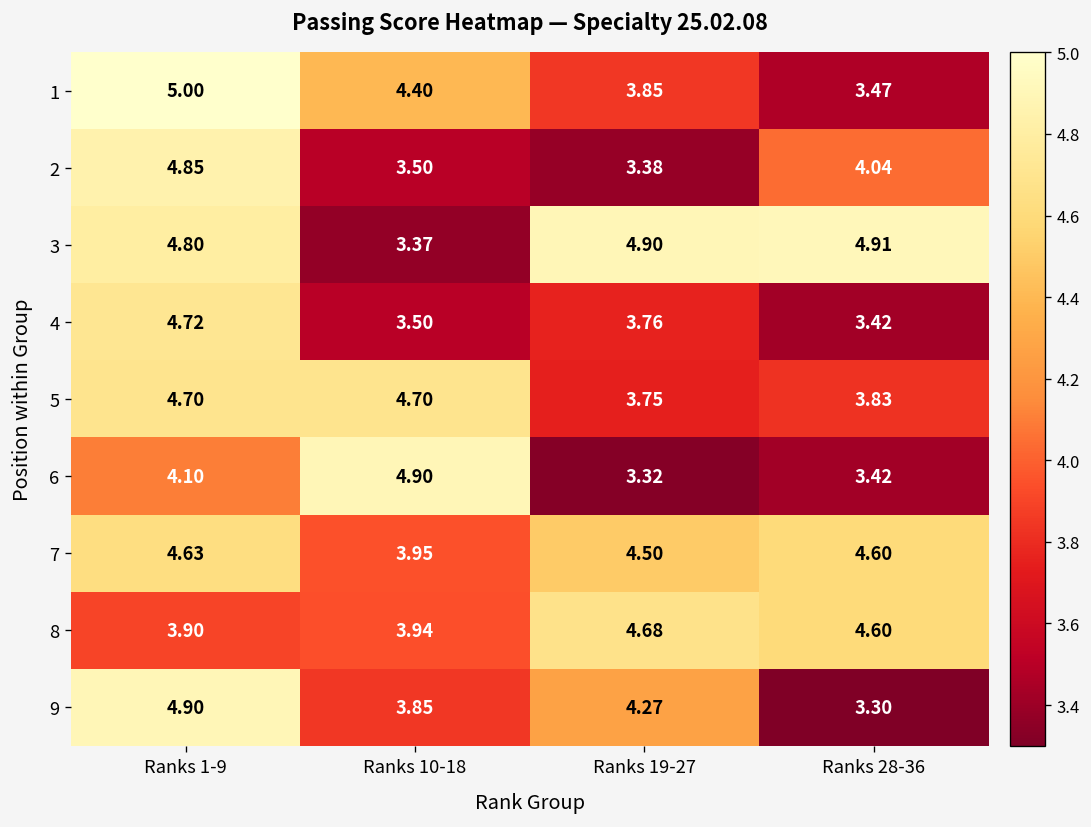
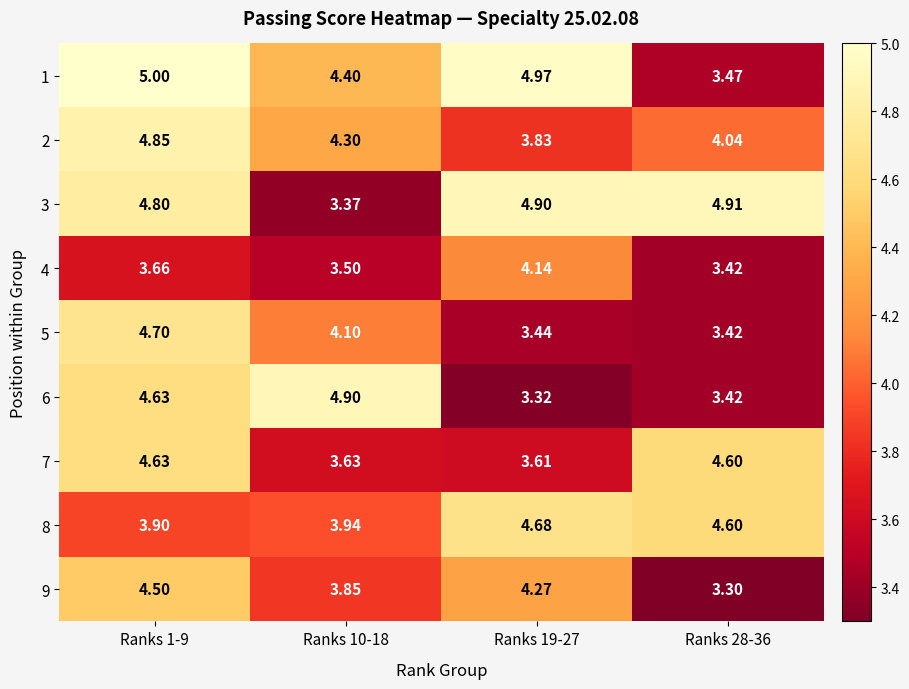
1, Ranks 19-27: 3.85 -> 4.97
2, Ranks 10-18: 3.50 -> 4.30
2, Ranks 19-27: 3.38 -> 3.83
4, Ranks 1-9: 4.72 -> 3.66
4, Ranks 19-27: 3.76 -> 4.14
5, Ranks 10-18: 4.70 -> 4.10
5, Ranks 19-27: 3.75 -> 3.44
5, Ranks 28-36: 3.83 -> 3.42
6, Ranks 1-9: 4.10 -> 4.63
7, Ranks 10-18: 3.95 -> 3.63
7, Ranks 19-27: 4.50 -> 3.61
9, Ranks 1-9: 4.90 -> 4.50
